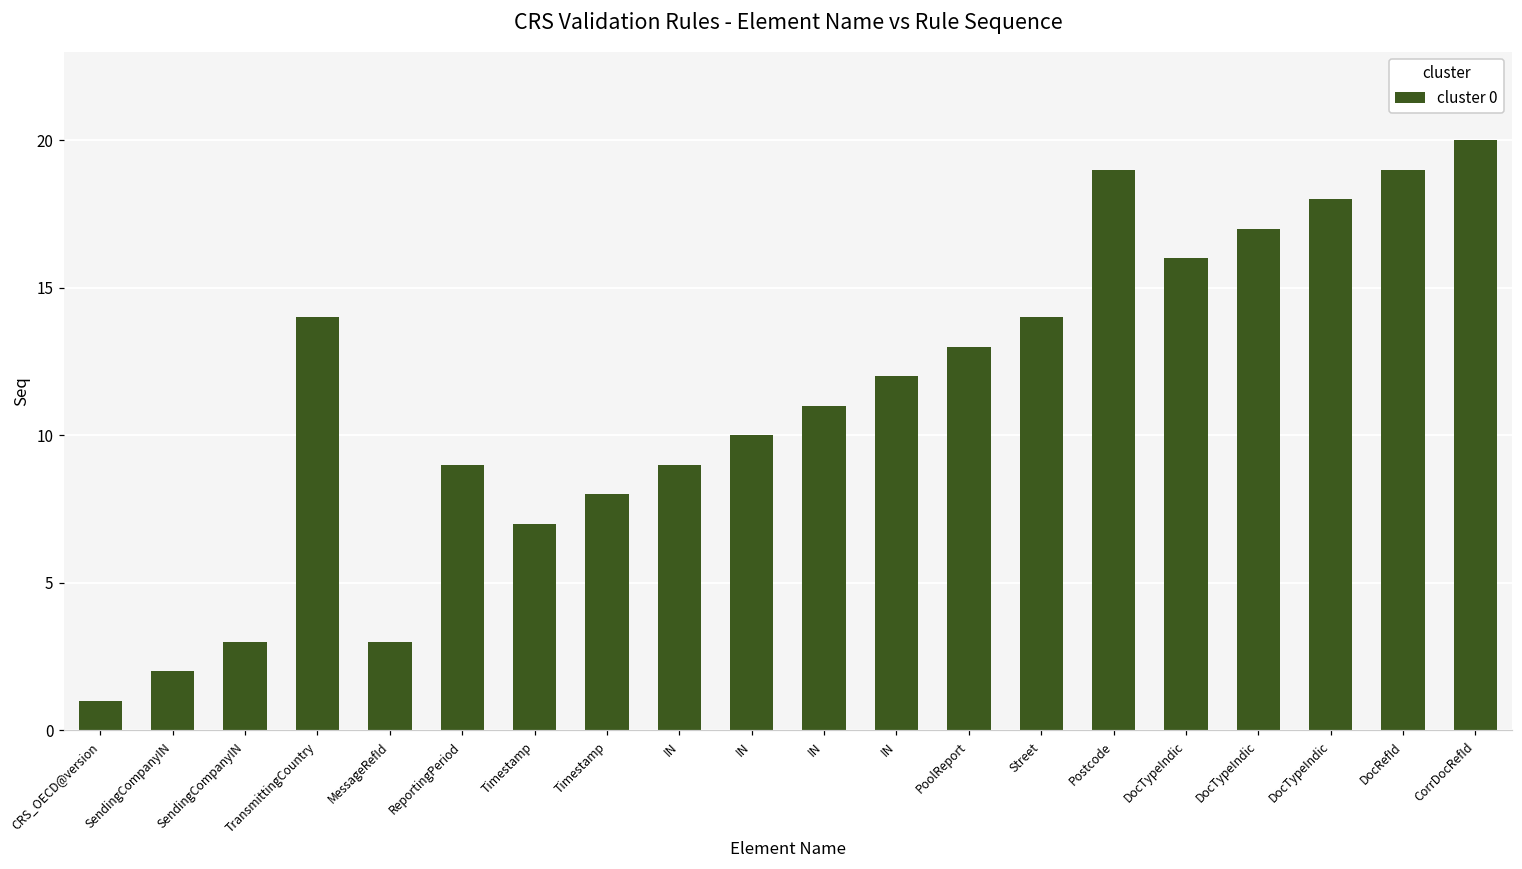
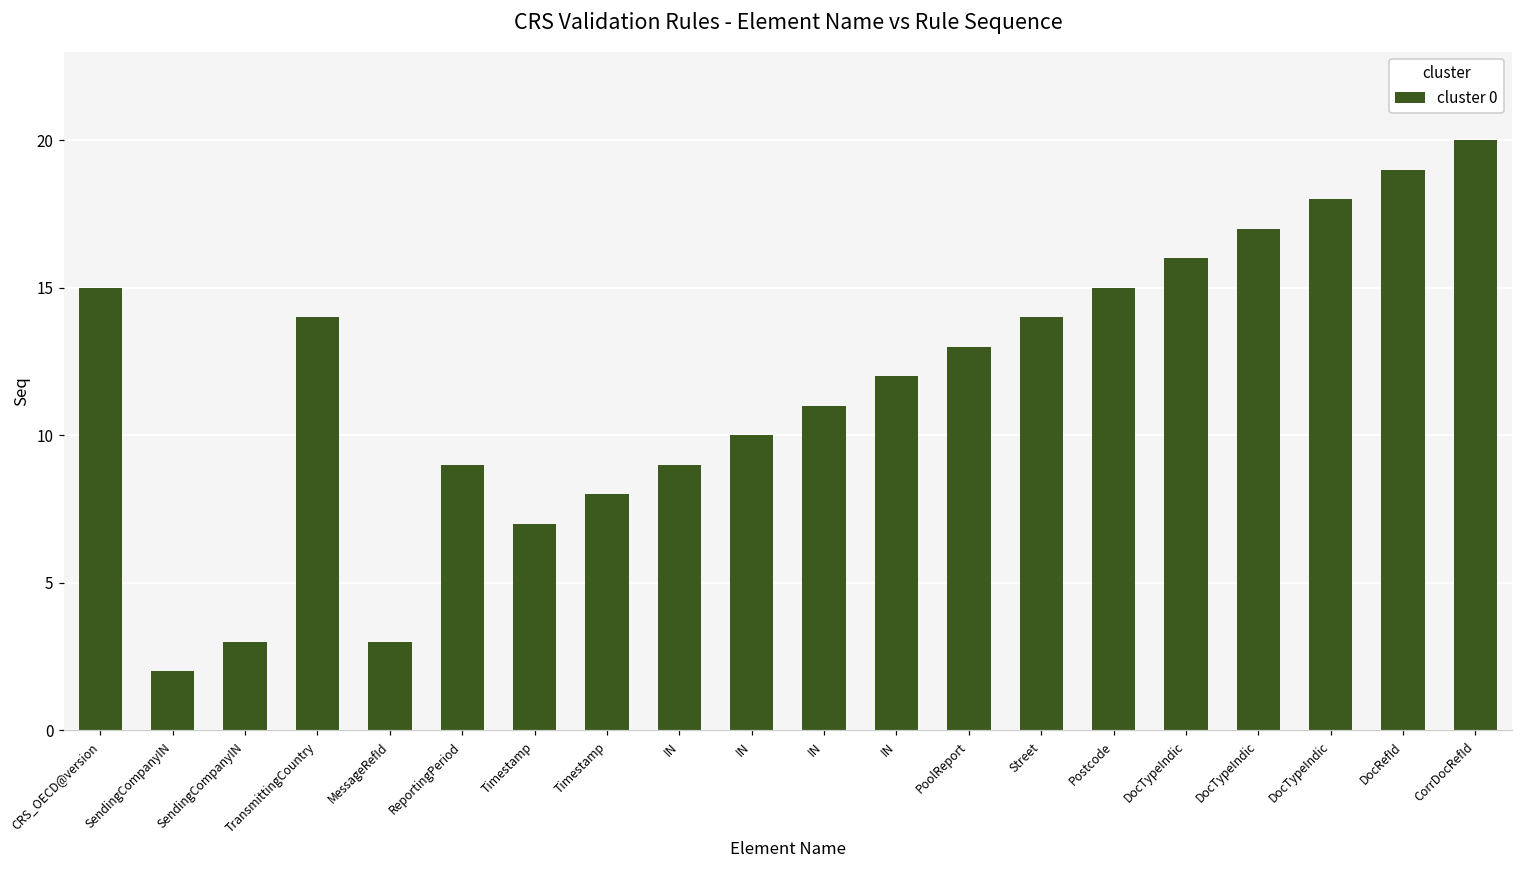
CRS_OECD@version: 1 -> 15
Postcode: 19 -> 15
